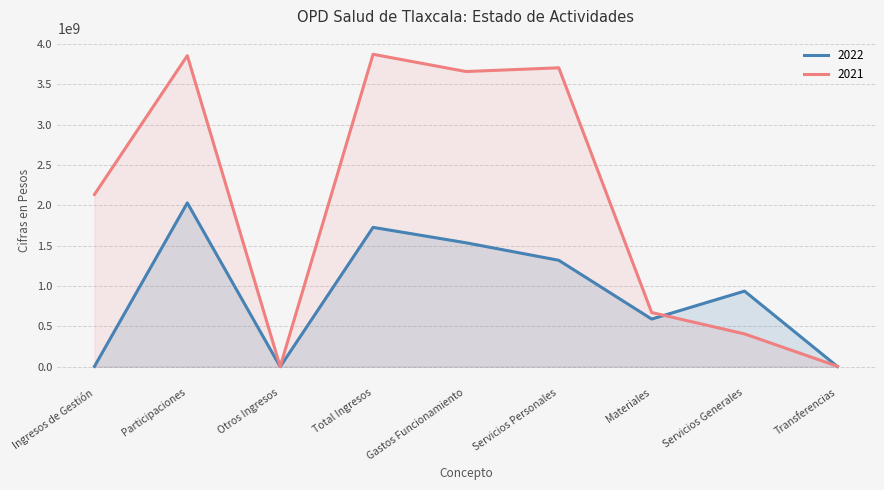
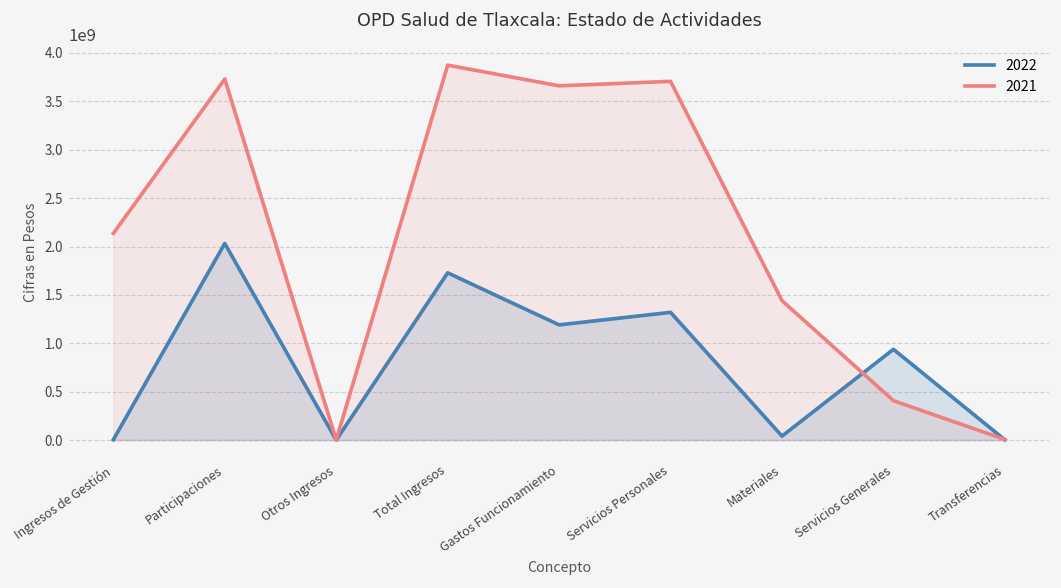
2021, Participaciones: 3900000000 -> 3700000000
2022, Gastos Funcionamiento: 1500000000 -> 1200000000
2022, Materiales: 600000000 -> 0
2021, Materiales: 700000000 -> 1400000000
